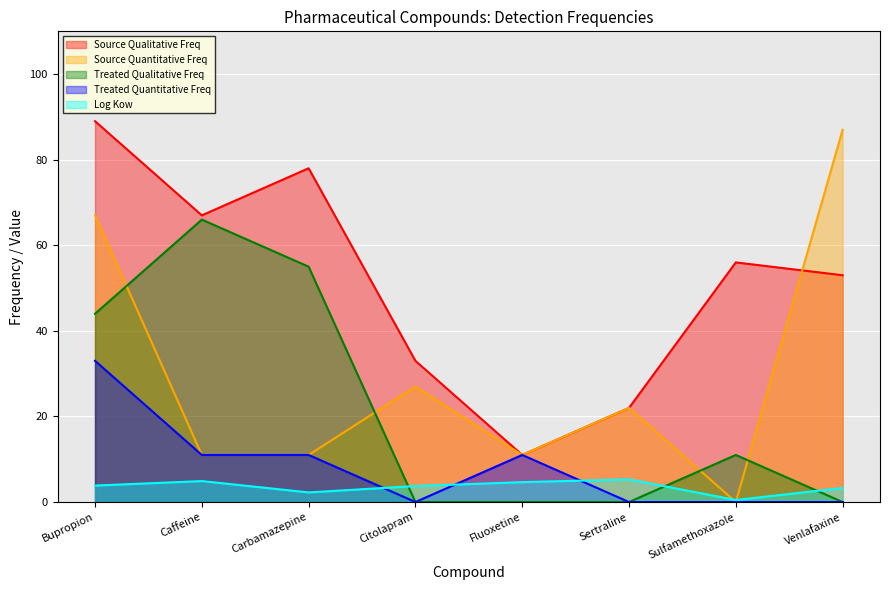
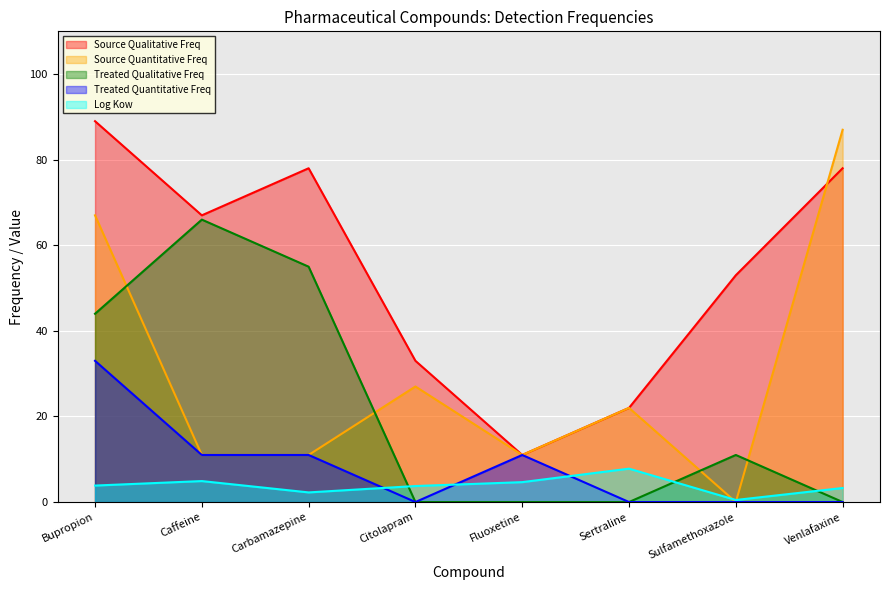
Log Kow, Sertraline: 5 -> 8
Source Qualitative Freq, Sulfamethoxazole: 56 -> 53
Source Qualitative Freq, Venlafaxine: 53 -> 78
